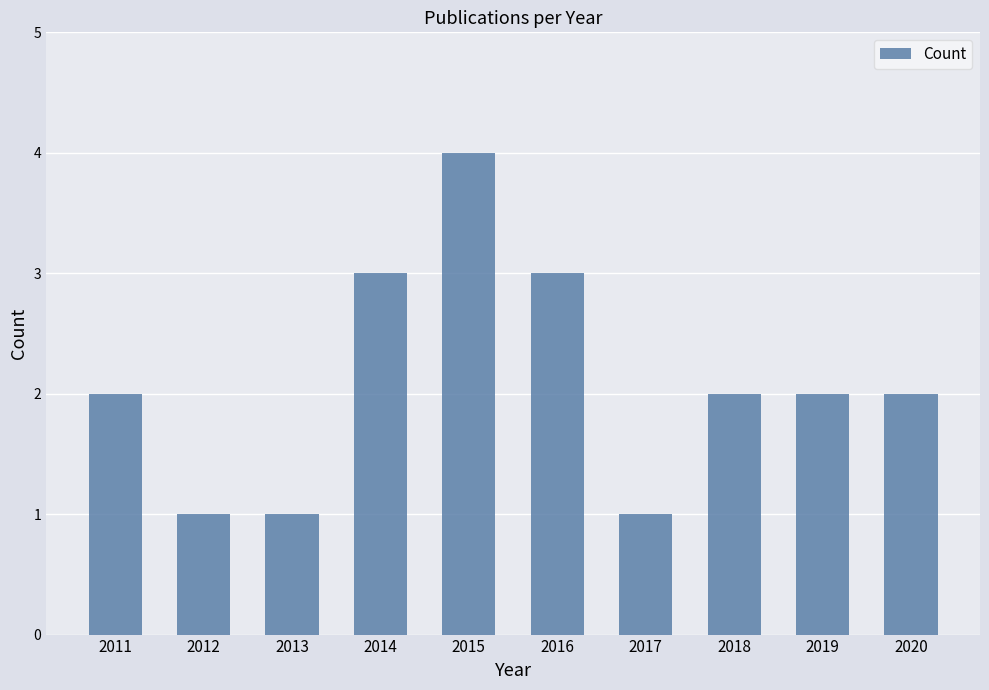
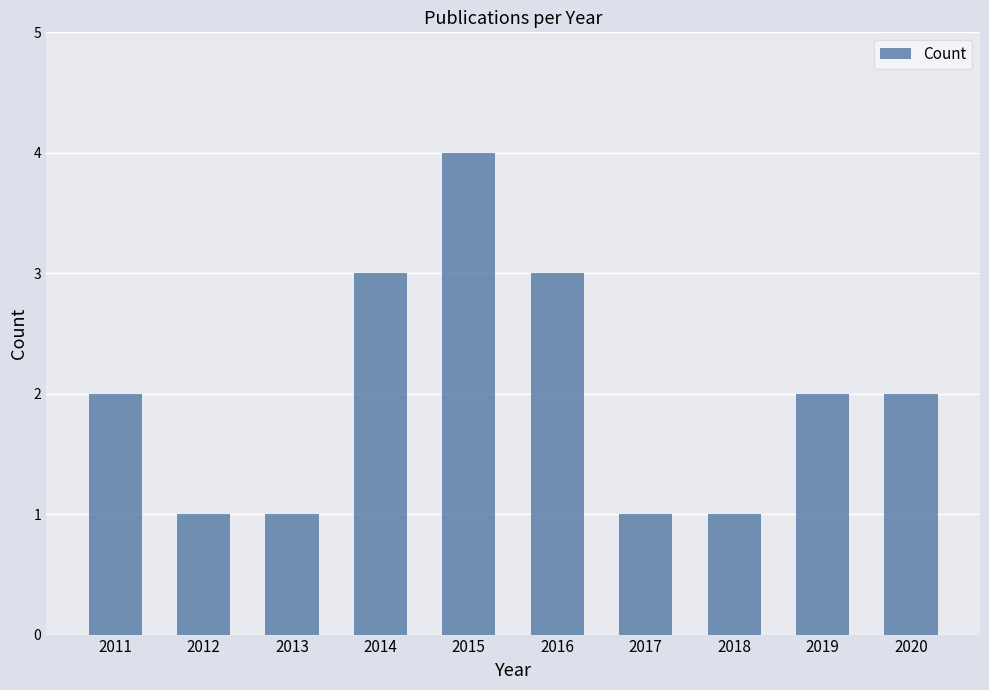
2018: 2 -> 1
